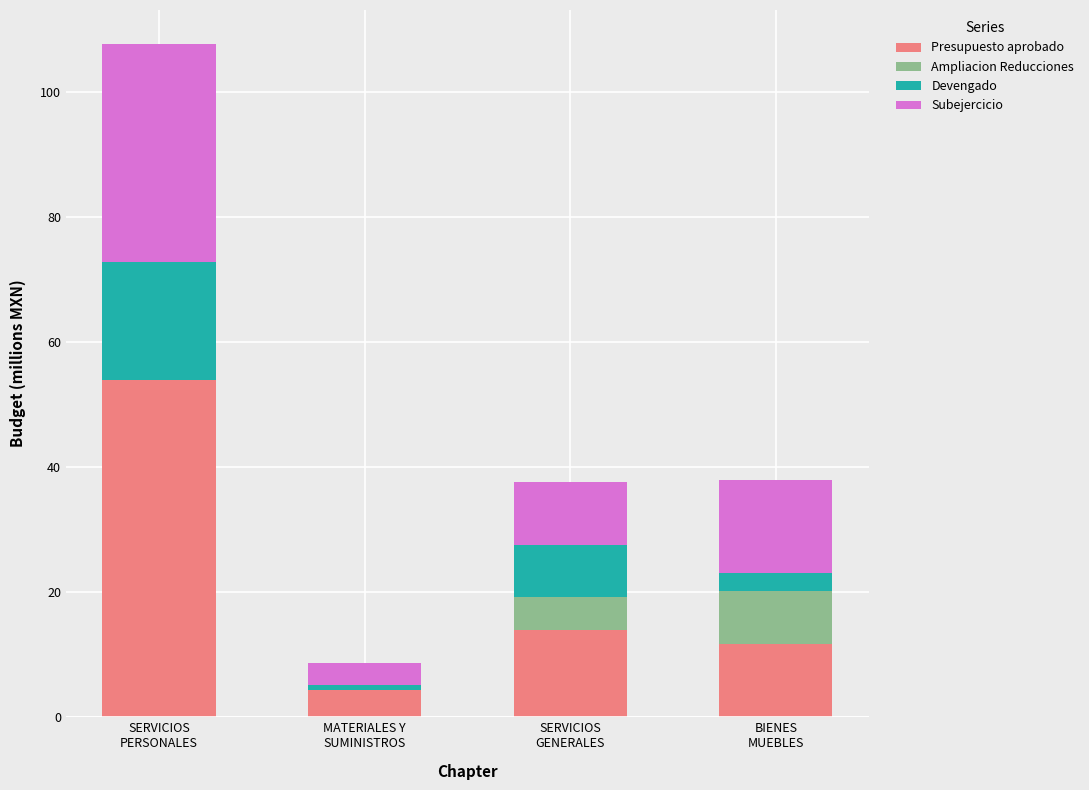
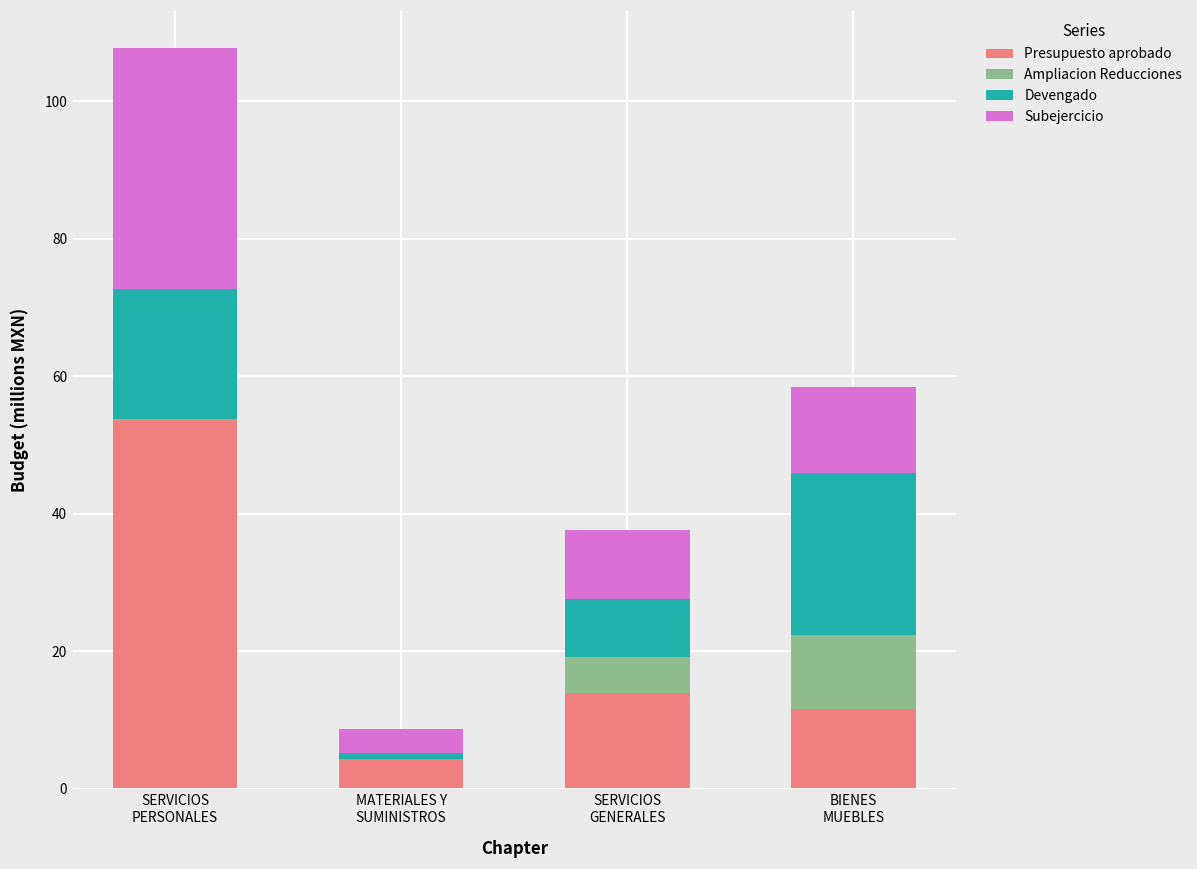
Ampliacion Reducciones, BIENES MUEBLES: 8 -> 11
Devengado, BIENES MUEBLES: 3 -> 24
Subejercicio, BIENES MUEBLES: 15 -> 12
